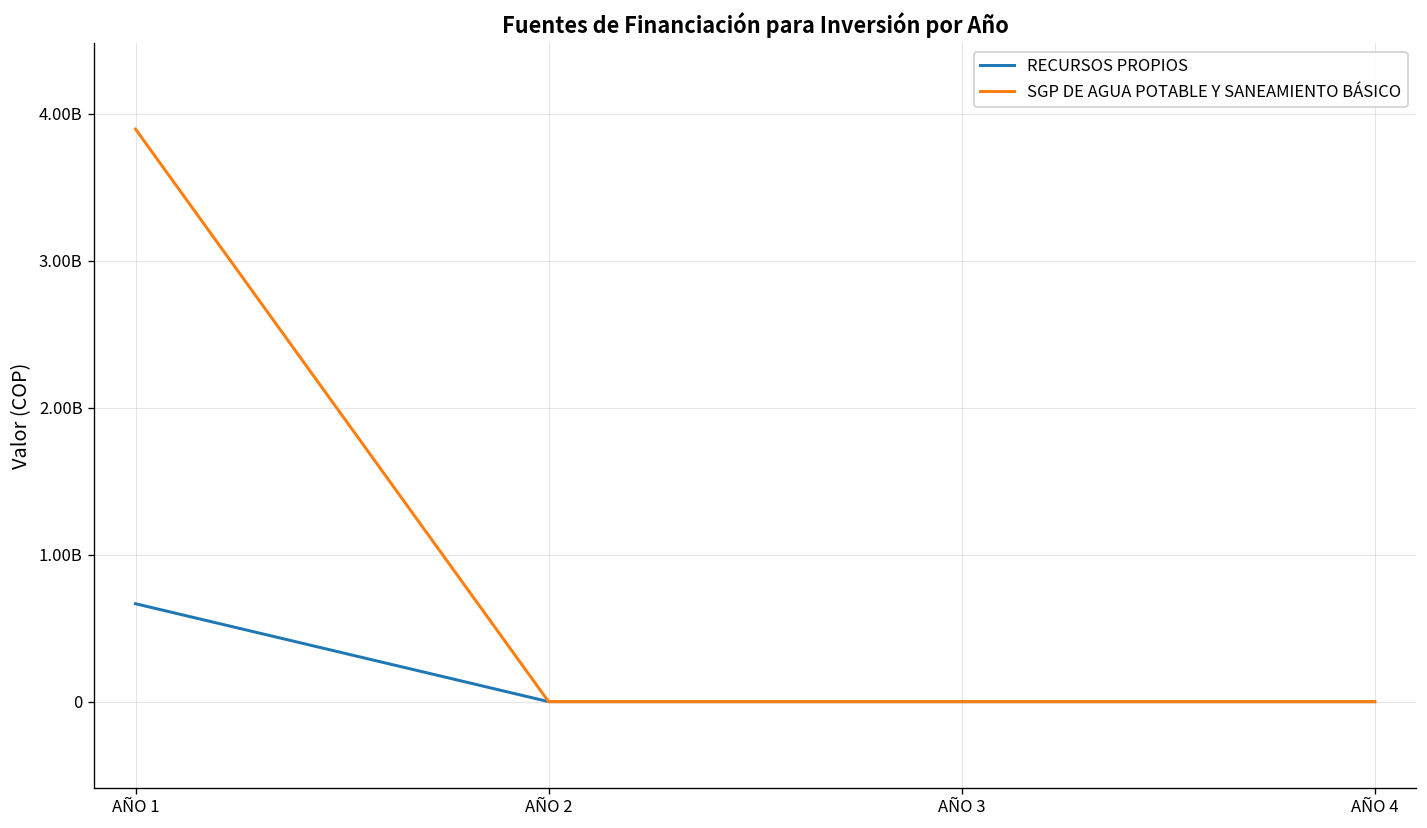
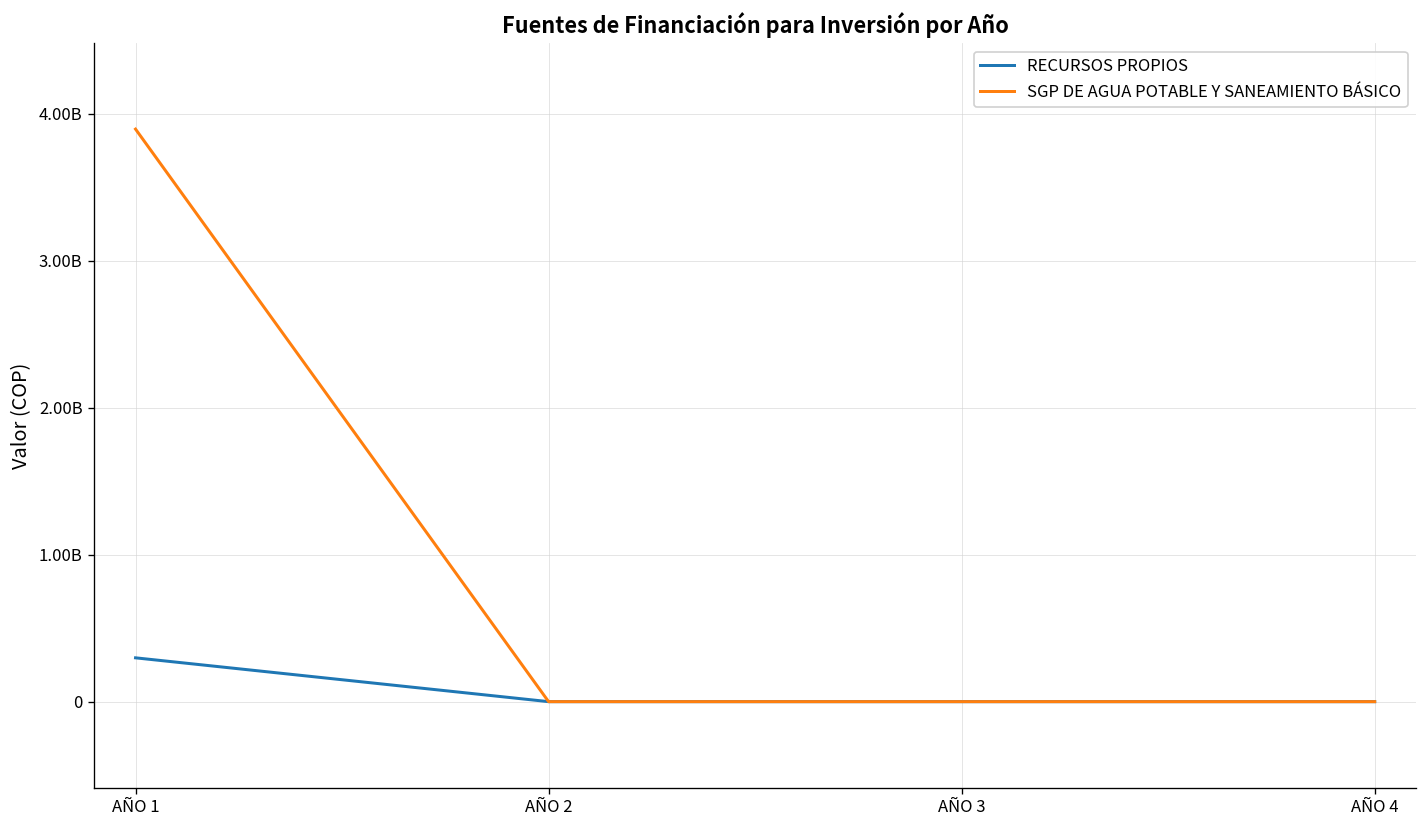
RECURSOS PROPIOS, AÑO 1: 670000000 -> 300000000
